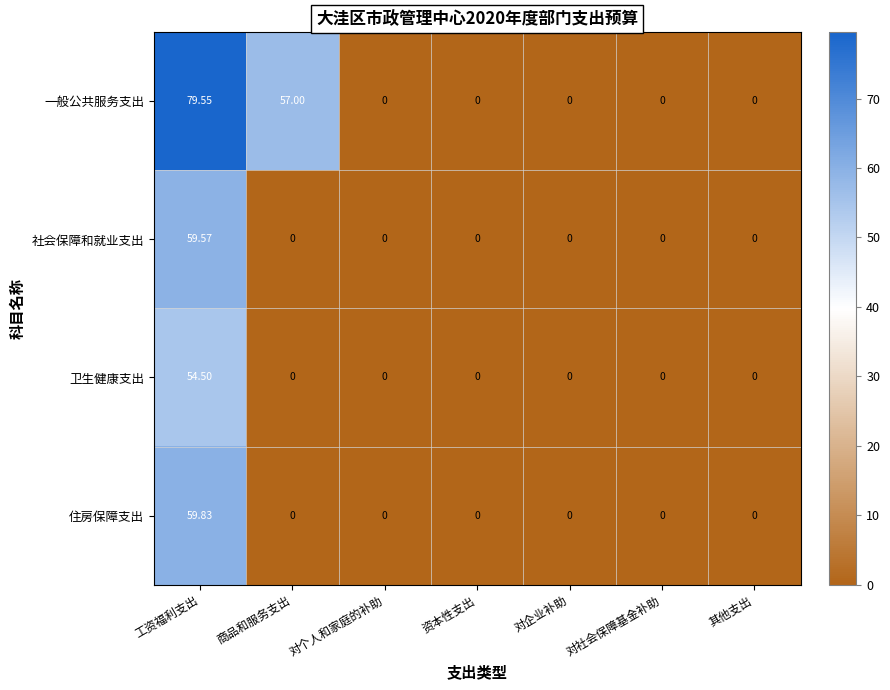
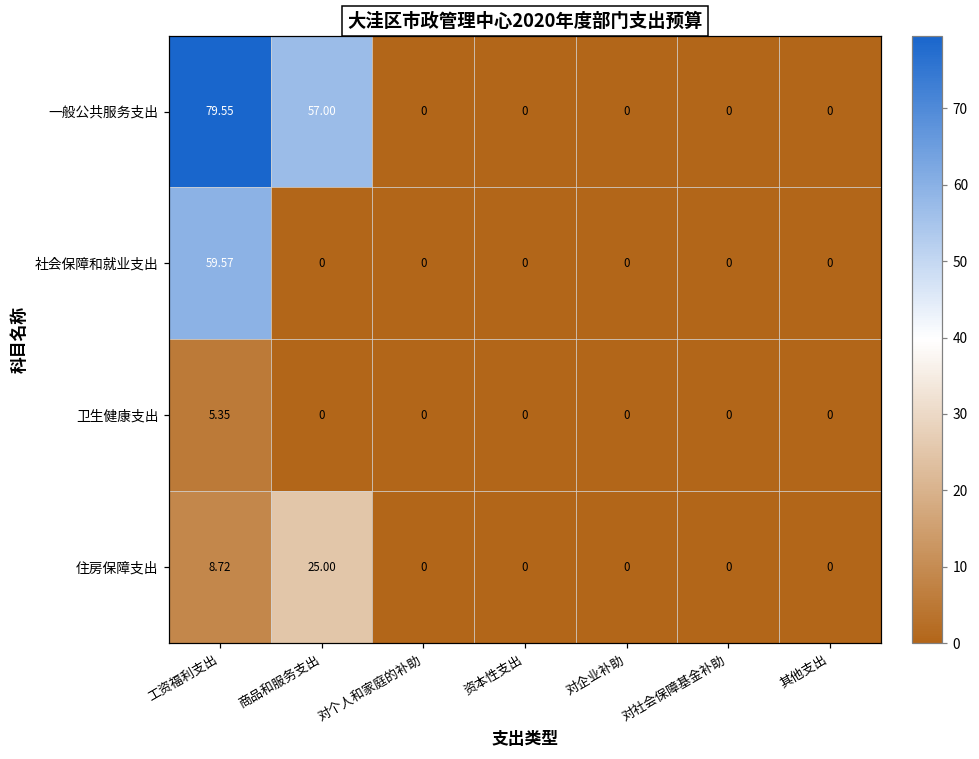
卫生健康支出, 工资福利支出: 54.50 -> 5.35
住房保障支出, 工资福利支出: 59.83 -> 8.72
住房保障支出, 商品和服务支出: 0 -> 25.00
